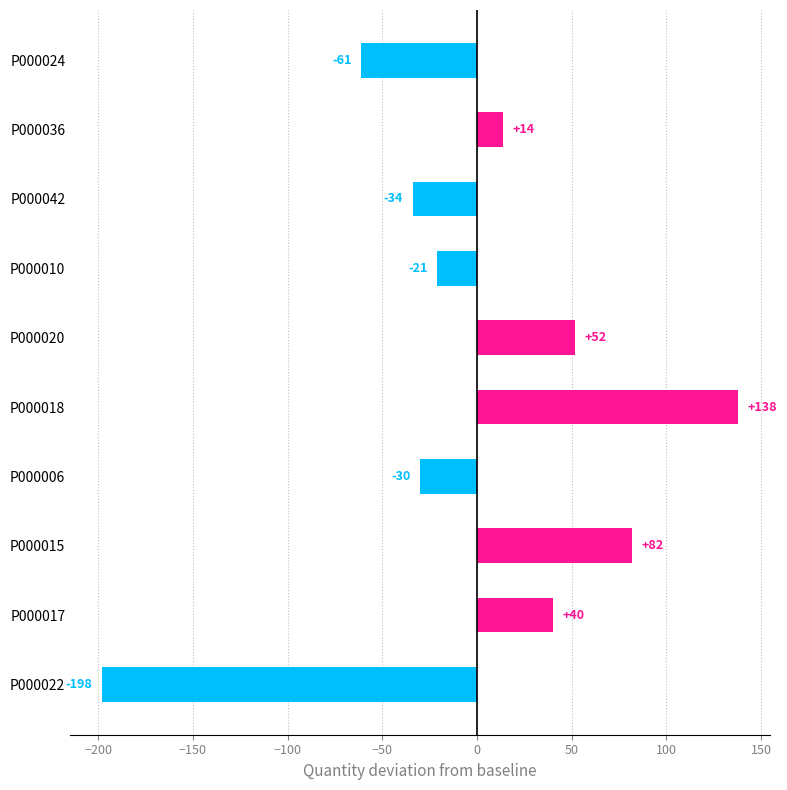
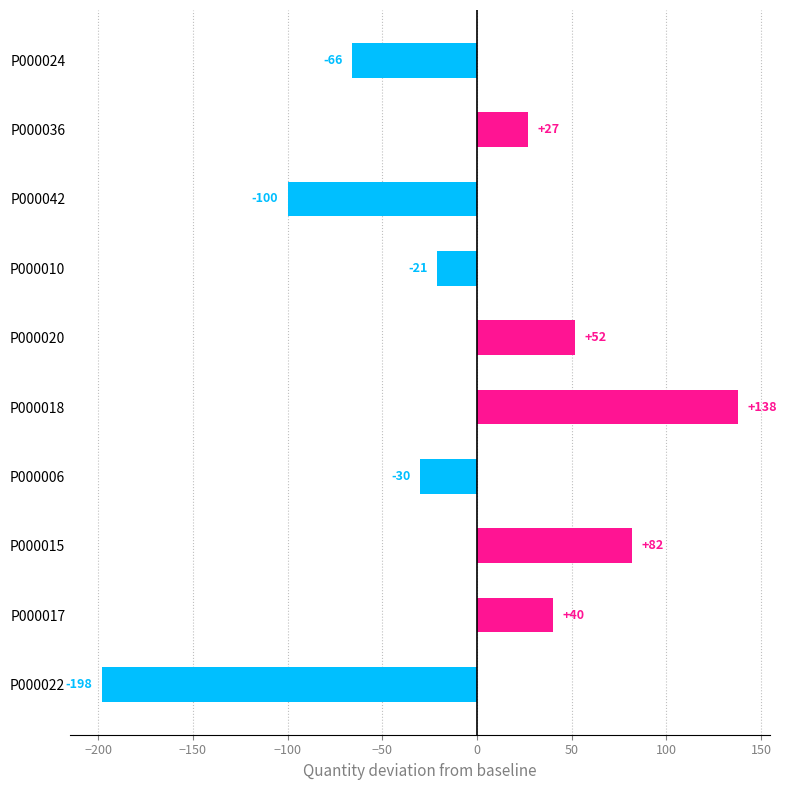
P000024: -61 -> -66
P000036: +14 -> +27
P000042: -34 -> -100
